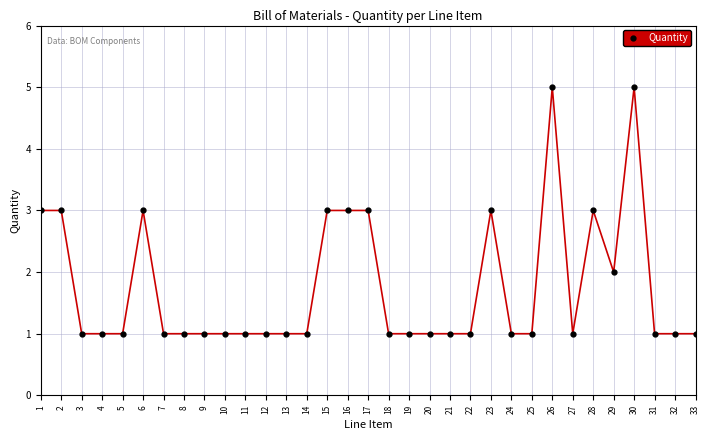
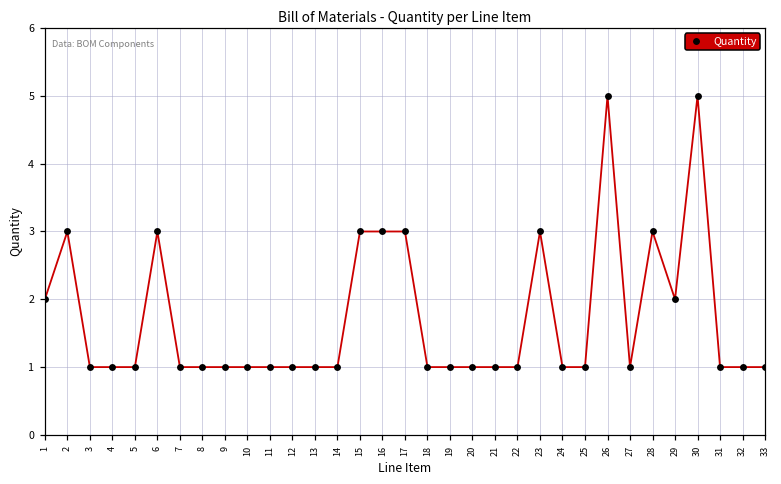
1: 3 -> 2
